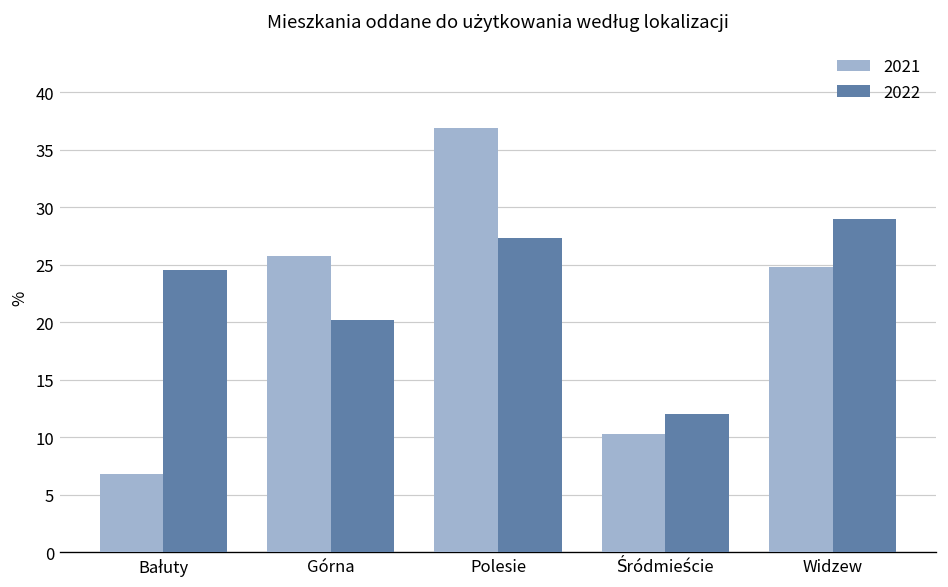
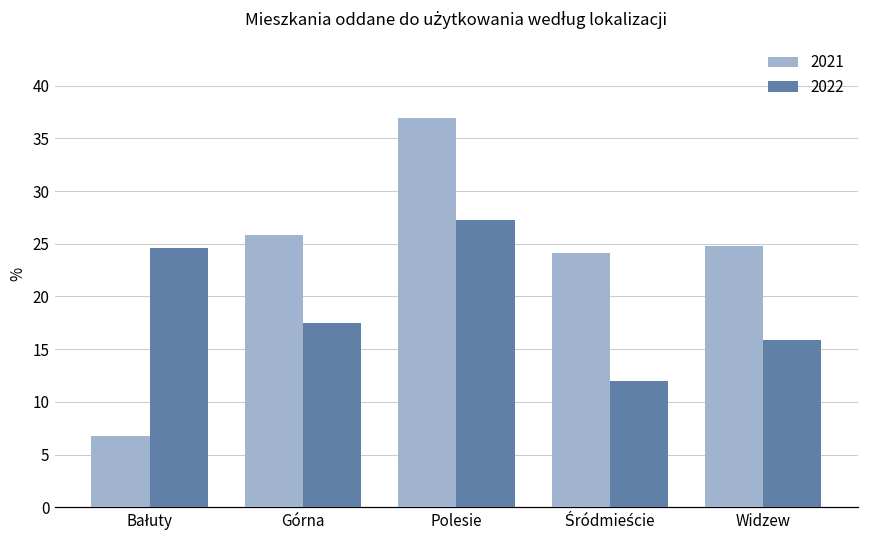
2022, Górna: 20 -> 18
2021, Śródmieście: 10 -> 24
2022, Widzew: 29 -> 16
